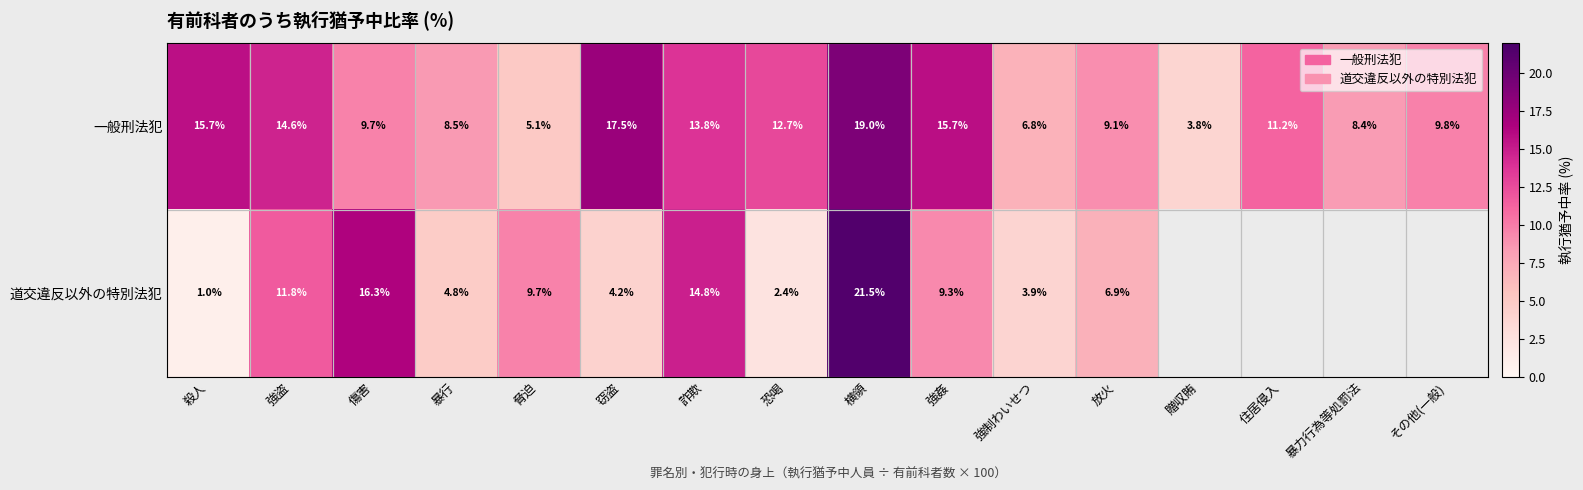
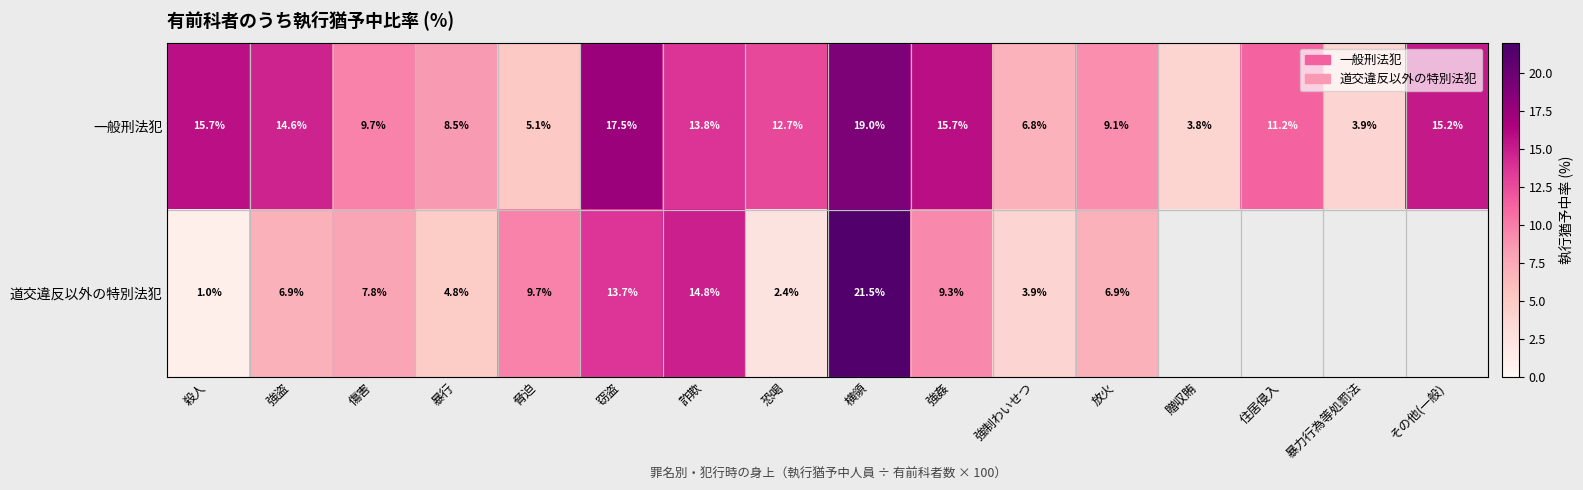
一般刑法犯, 暴力行為等処罰法: 8.4% -> 3.9%
一般刑法犯, その他(一般): 9.8% -> 15.2%
道交違反以外の特別法犯, 強盗: 11.8% -> 6.9%
道交違反以外の特別法犯, 傷害: 16.3% -> 7.8%
道交違反以外の特別法犯, 窃盗: 4.2% -> 13.7%
